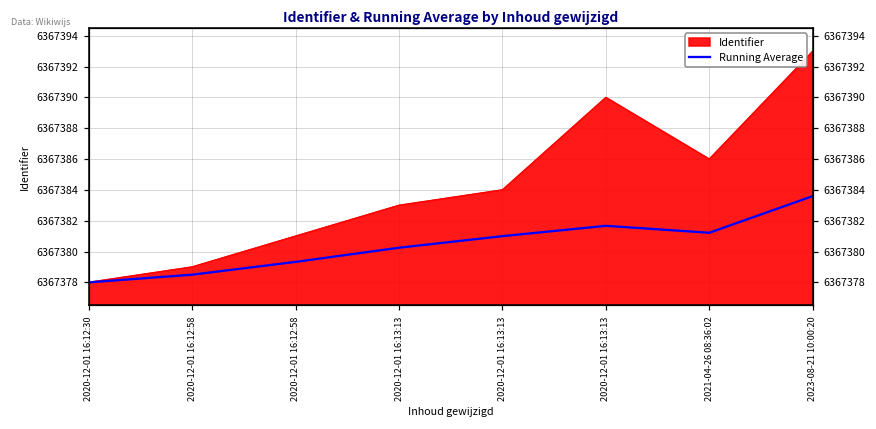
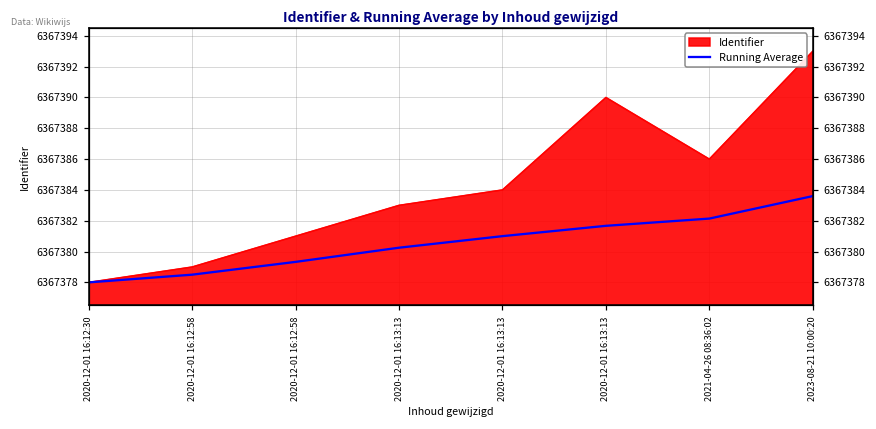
Running Average, 2021-04-26 08:36:02: 6367381.2 -> 6367382.1
